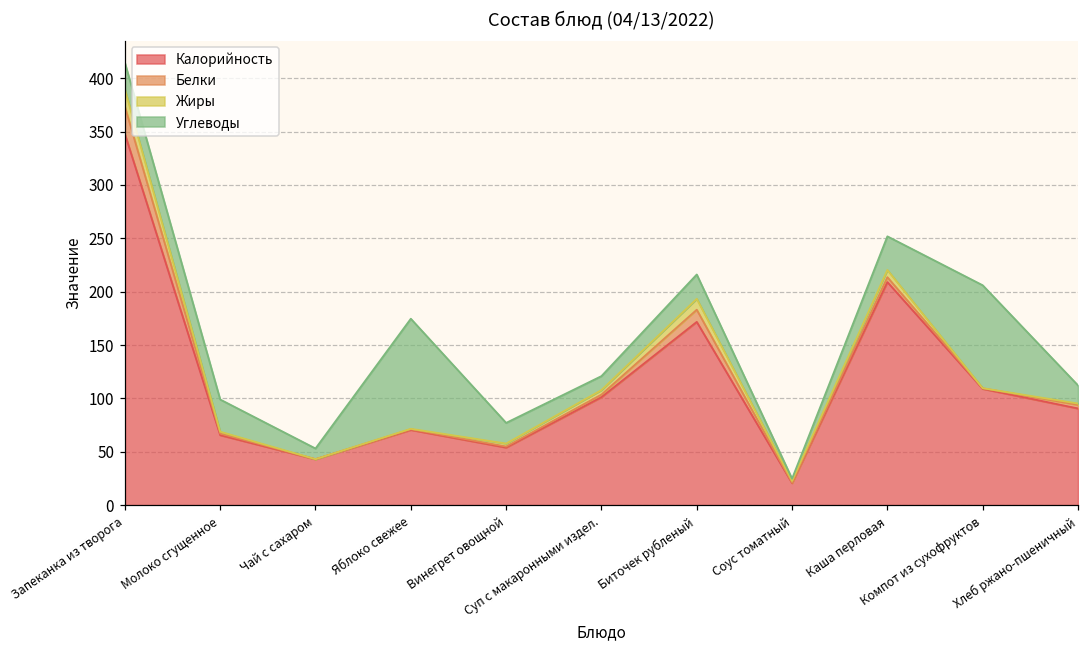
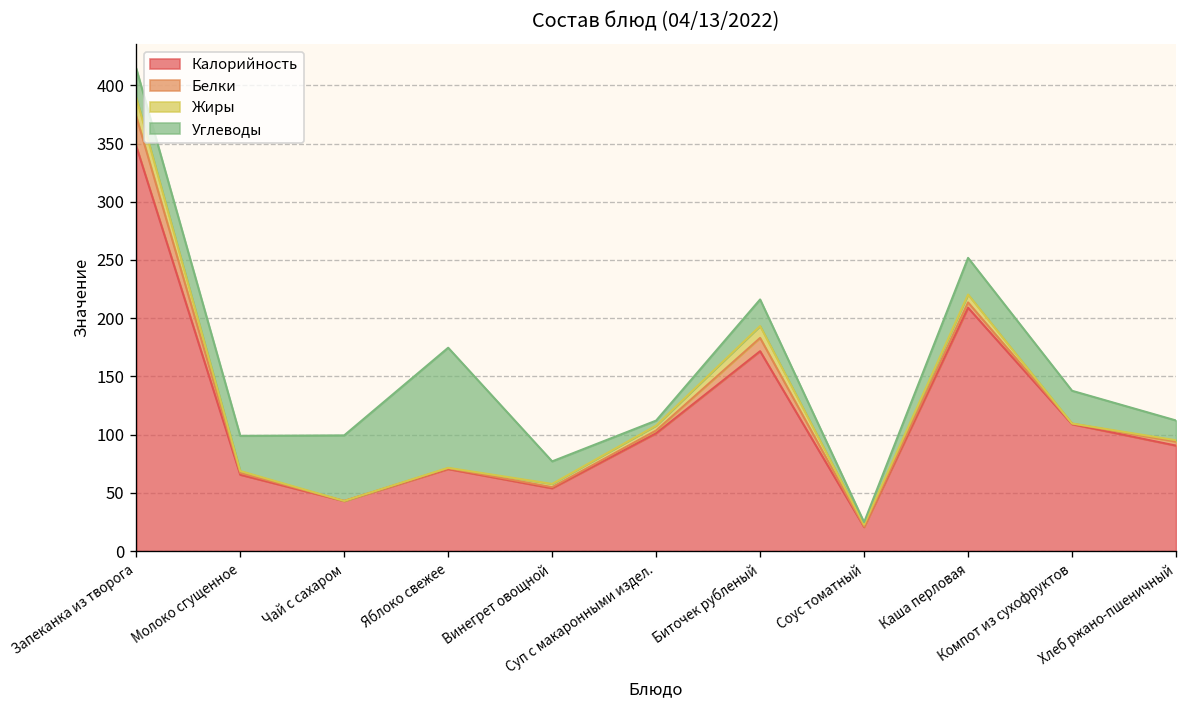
Углеводы, Чай с сахаром: 10 -> 60
Углеводы, Суп с макаронными издел.: 10 -> 0
Углеводы, Компот из сухофруктов: 100 -> 30
